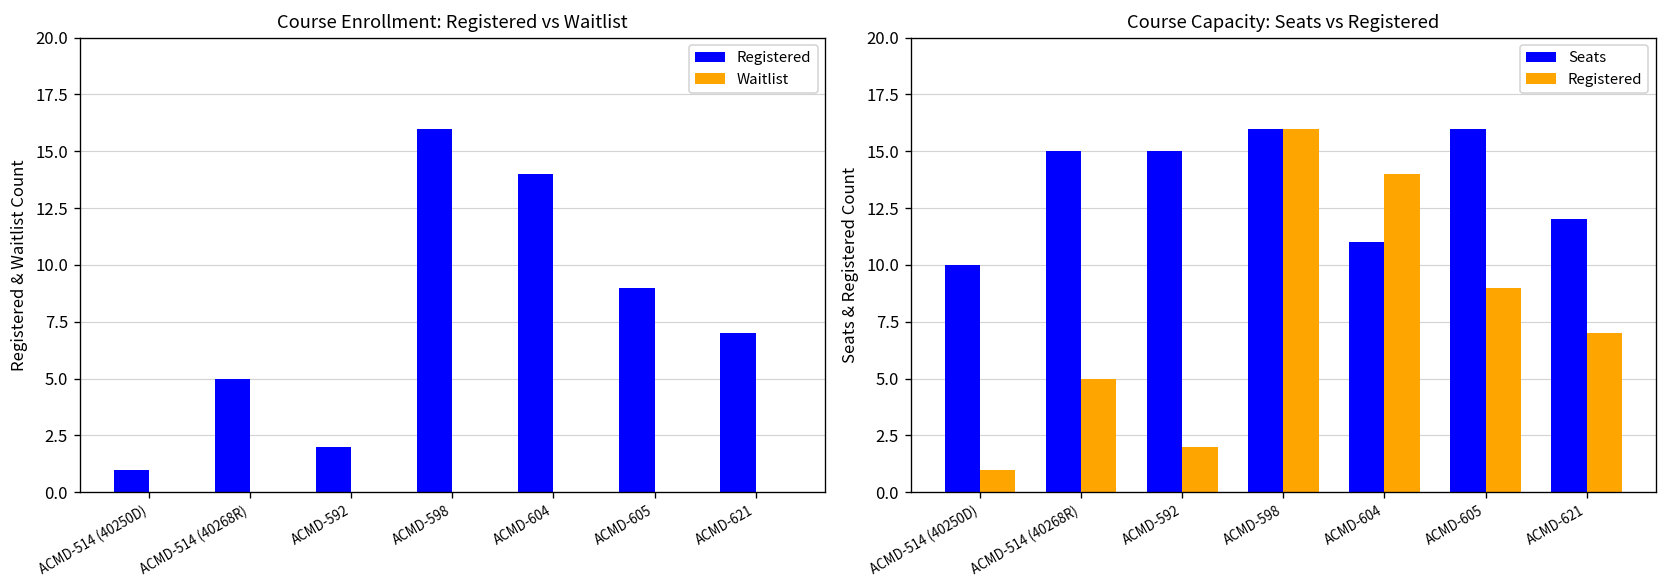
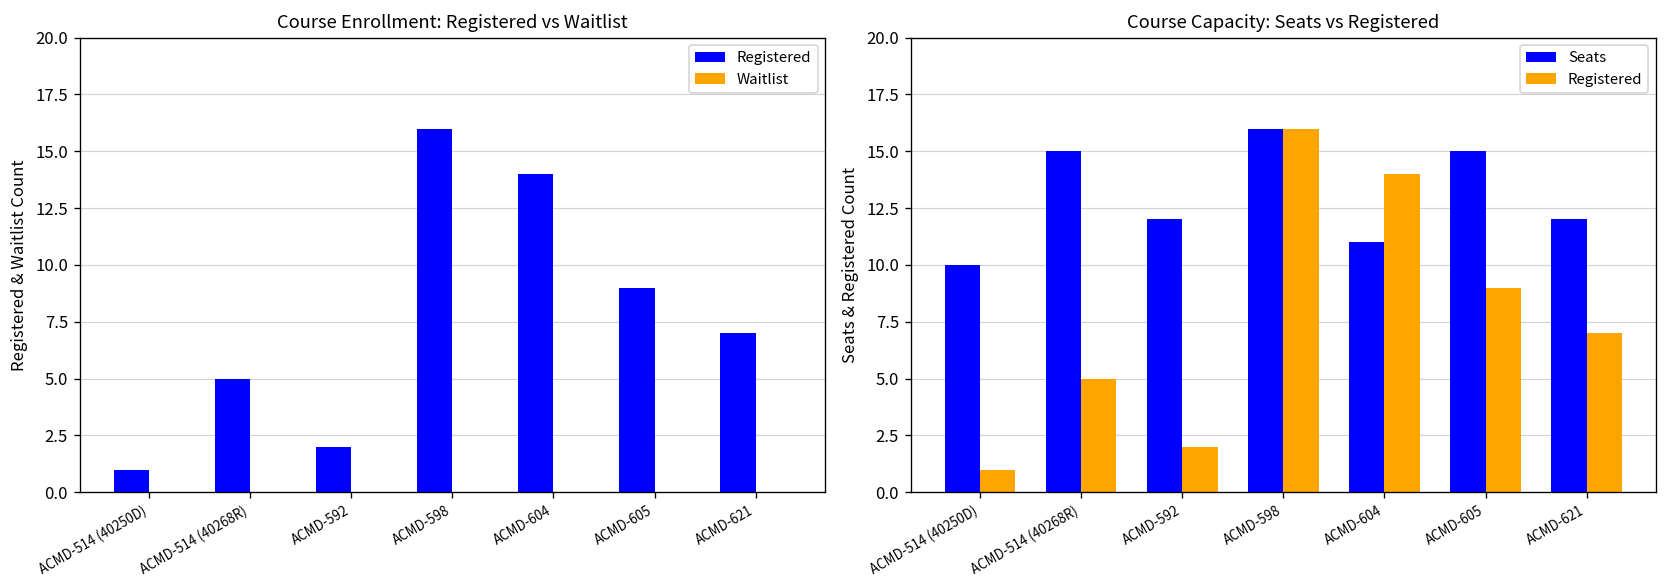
Course Capacity: Seats vs Registered, Seats, ACMD-592: 15 -> 12
Course Capacity: Seats vs Registered, Seats, ACMD-605: 16 -> 15
